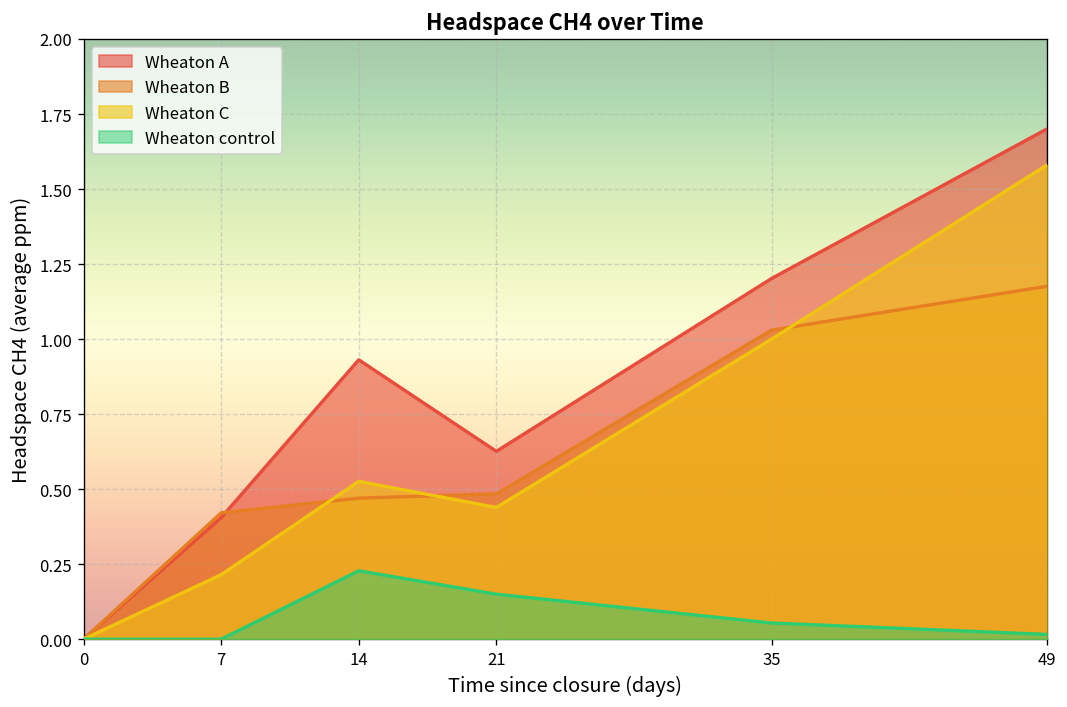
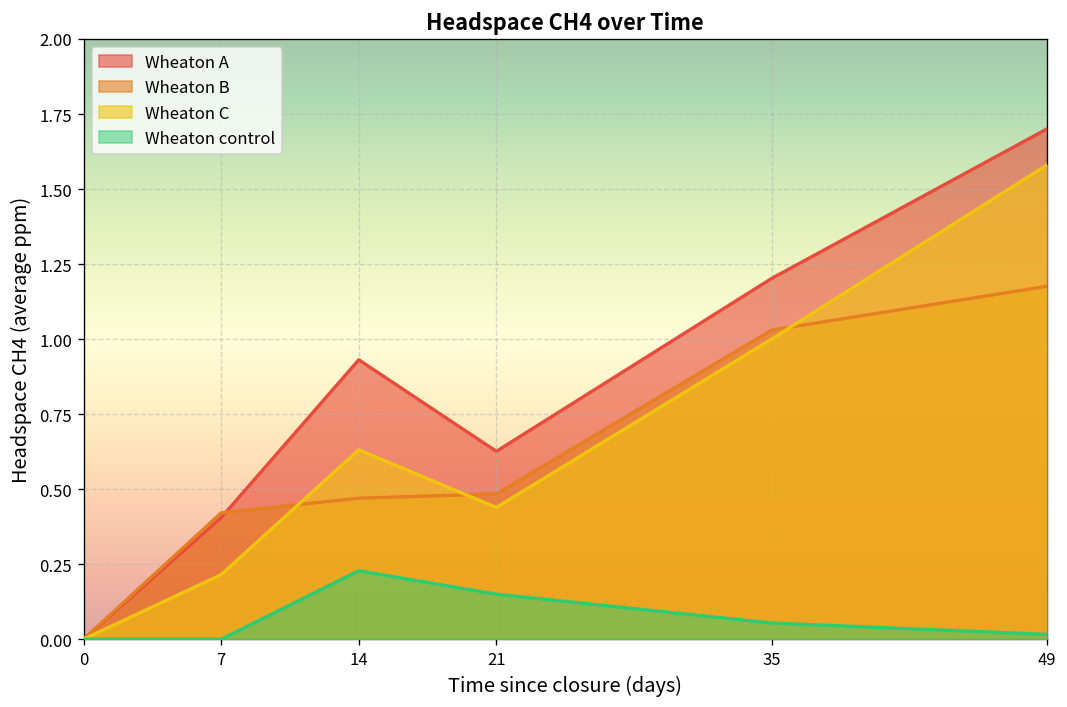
Wheaton C, 14: 0.53 -> 0.63
